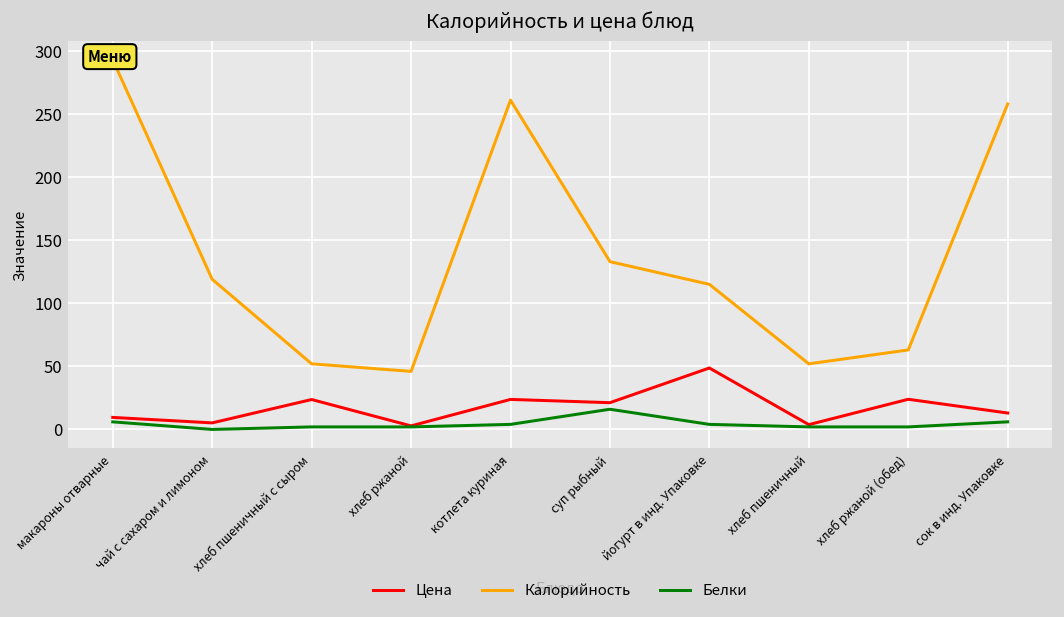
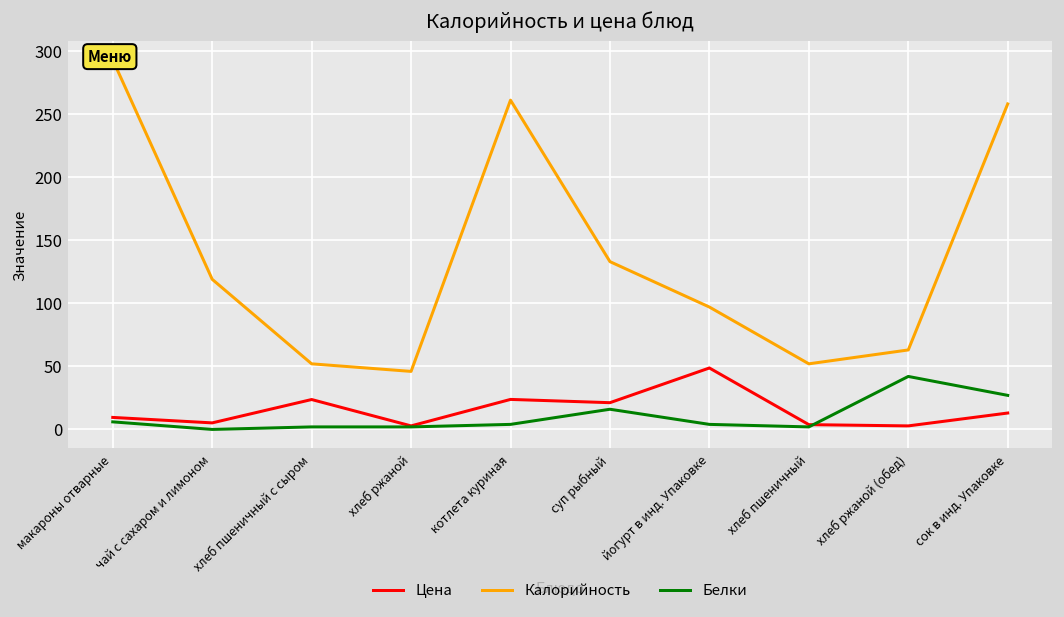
Калорийность, йогурт в инд. Упаковке: 115 -> 97
Цена, хлеб ржаной (обед): 24 -> 3
Белки, хлеб ржаной (обед): 2 -> 42
Белки, сок в инд. Упаковке: 6 -> 27
